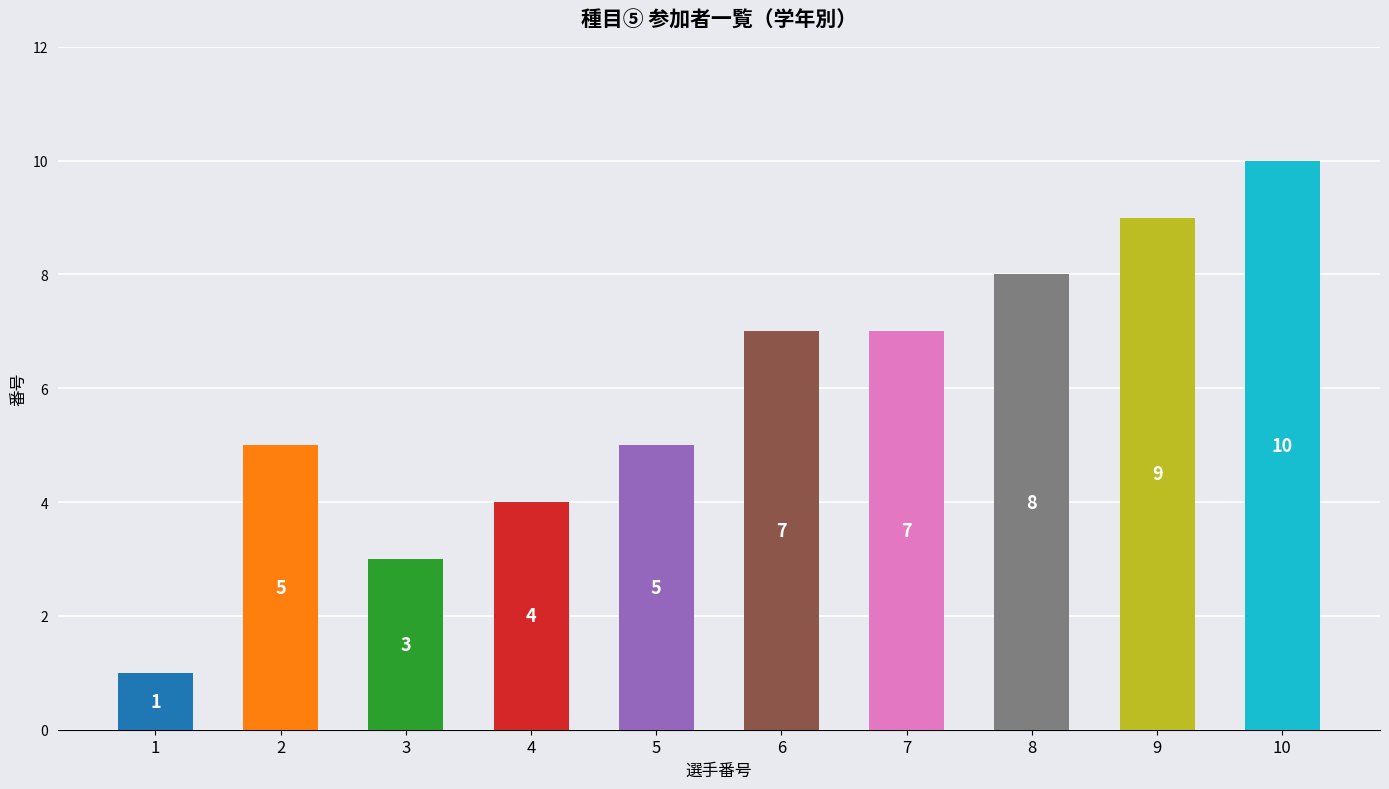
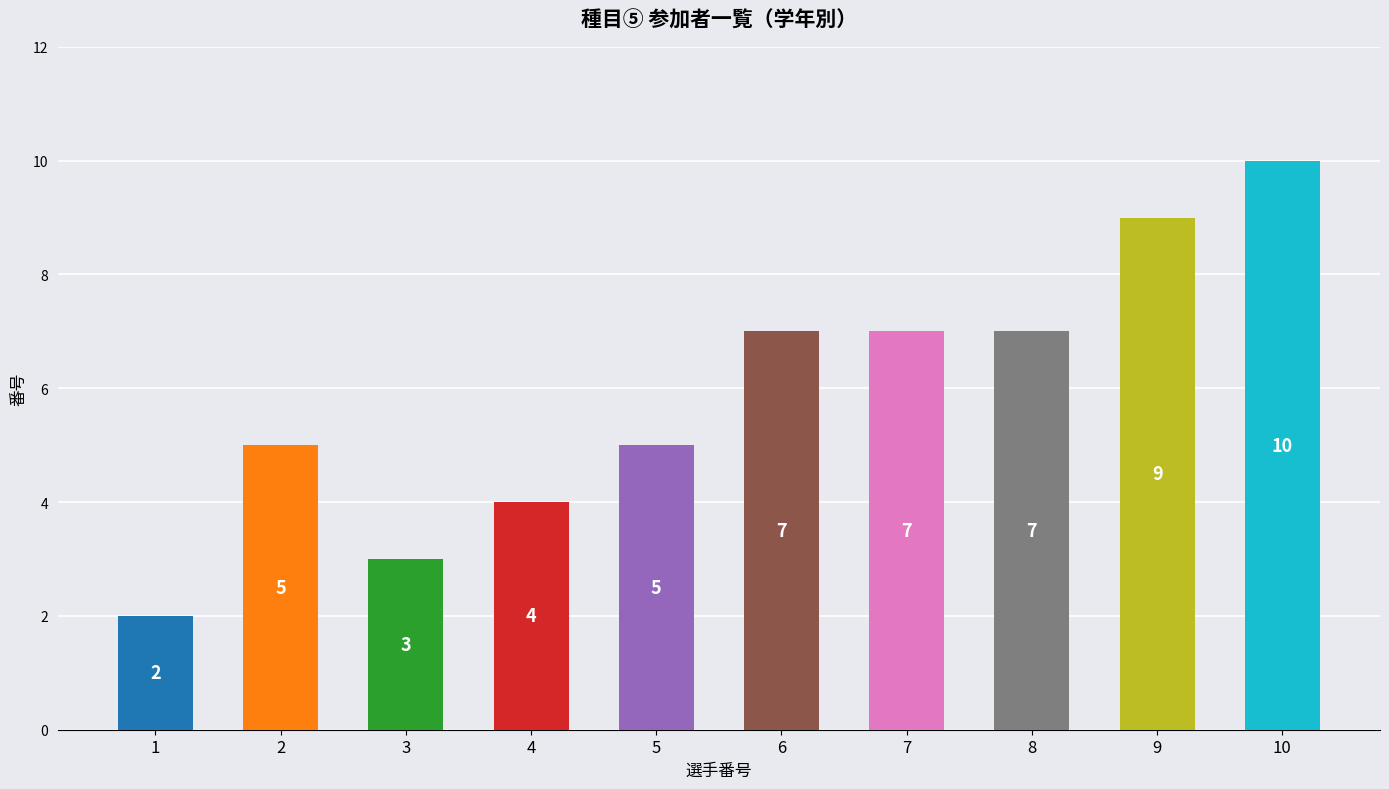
1: 1 -> 2
8: 8 -> 7
